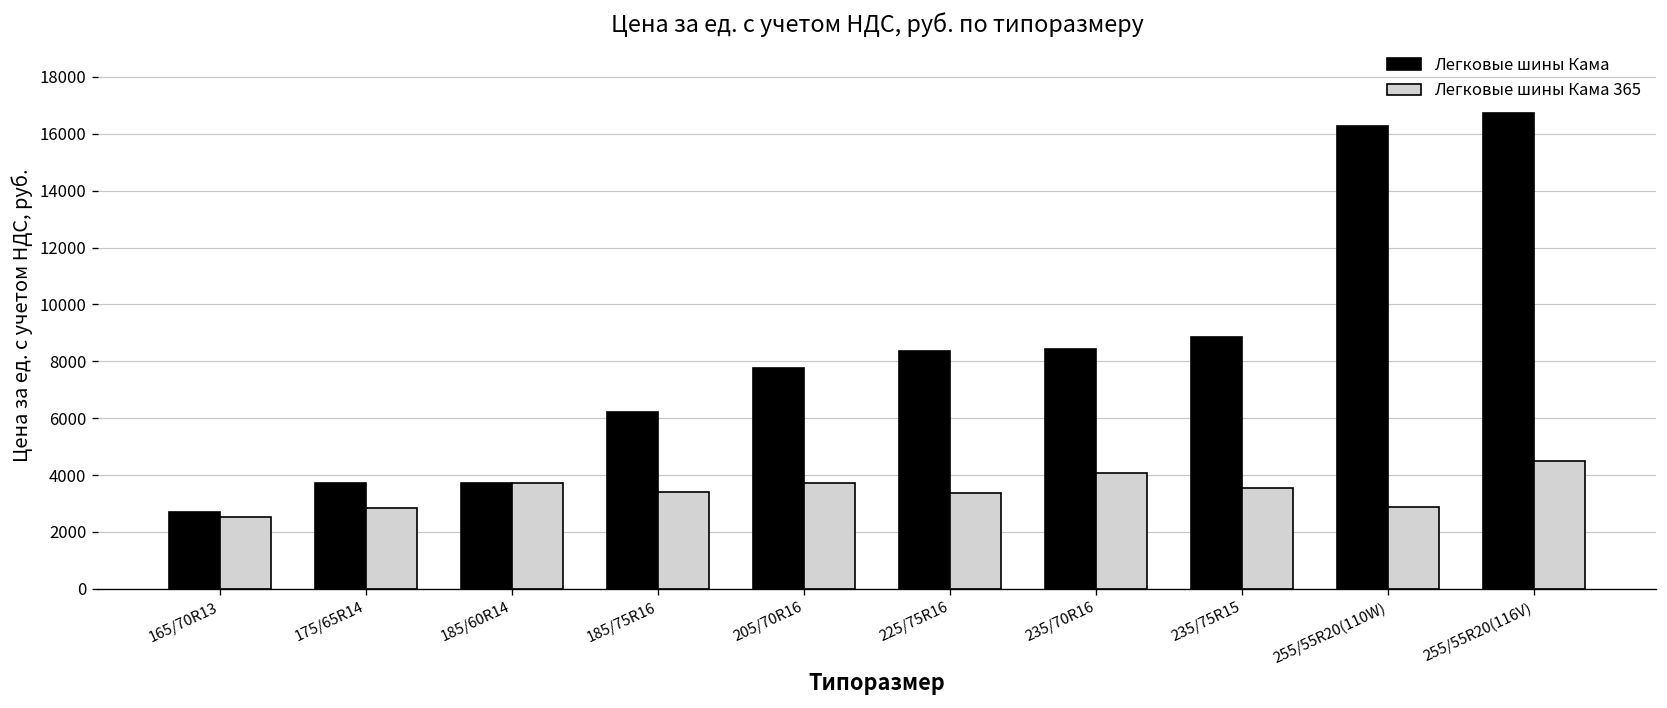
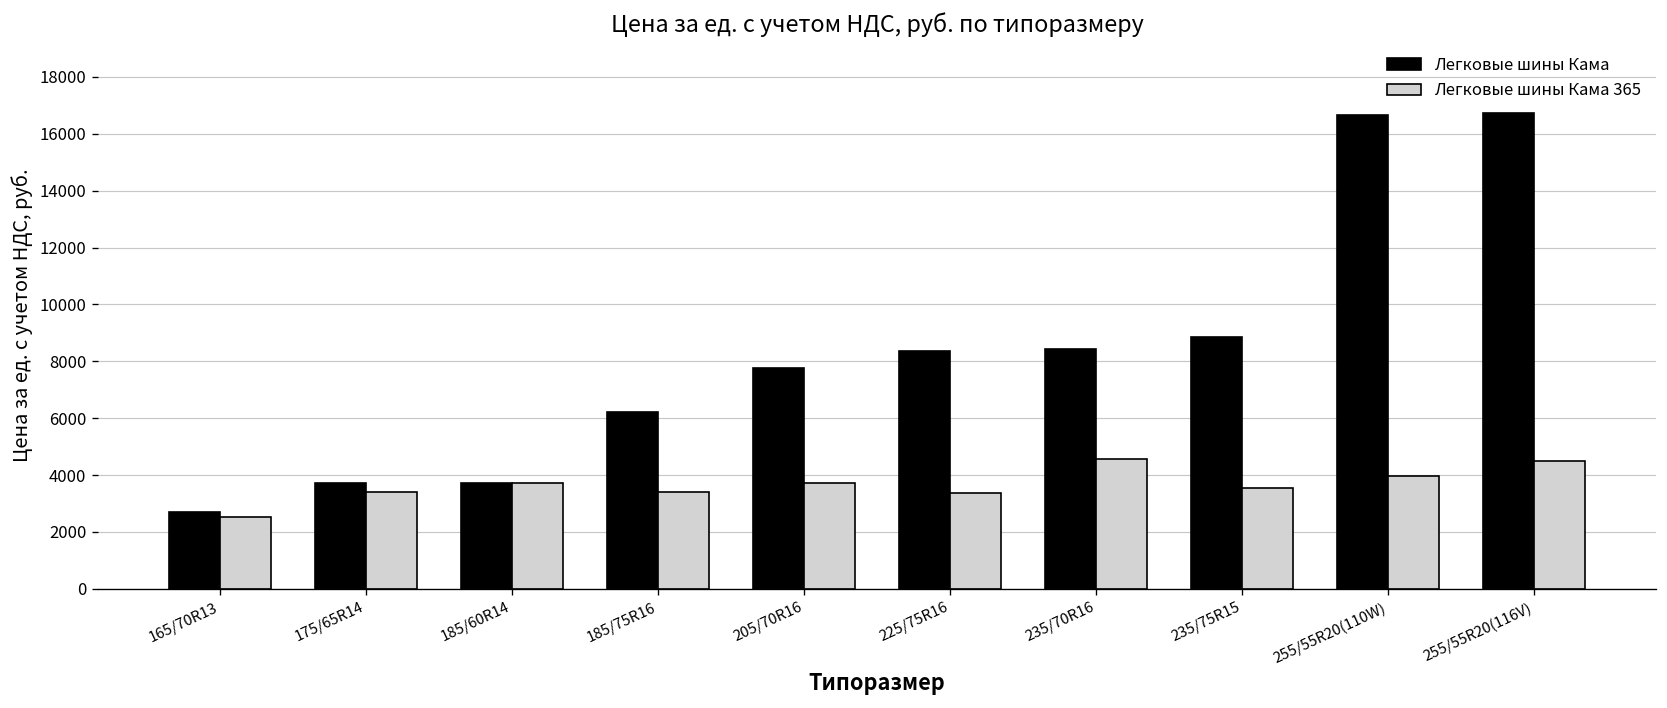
Легковые шины Кама 365, 175/65R14: 2800 -> 3400
Легковые шины Кама 365, 235/70R16: 4100 -> 4600
Легковые шины Кама, 255/55R20(110W): 16300 -> 16700
Легковые шины Кама 365, 255/55R20(110W): 2900 -> 4000
